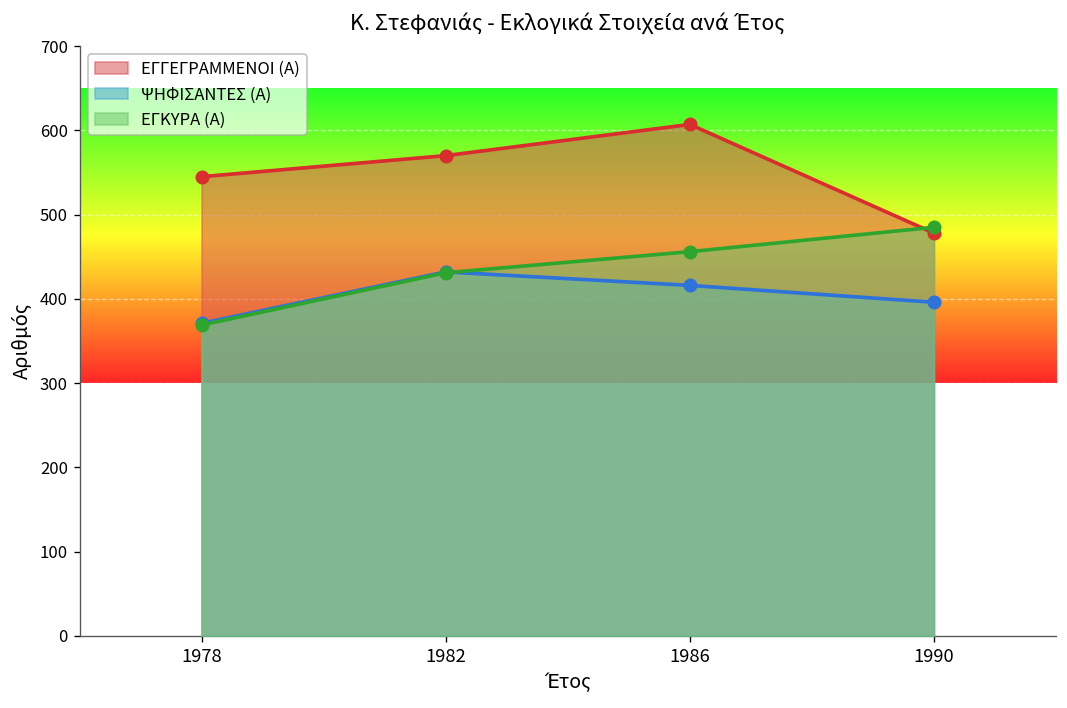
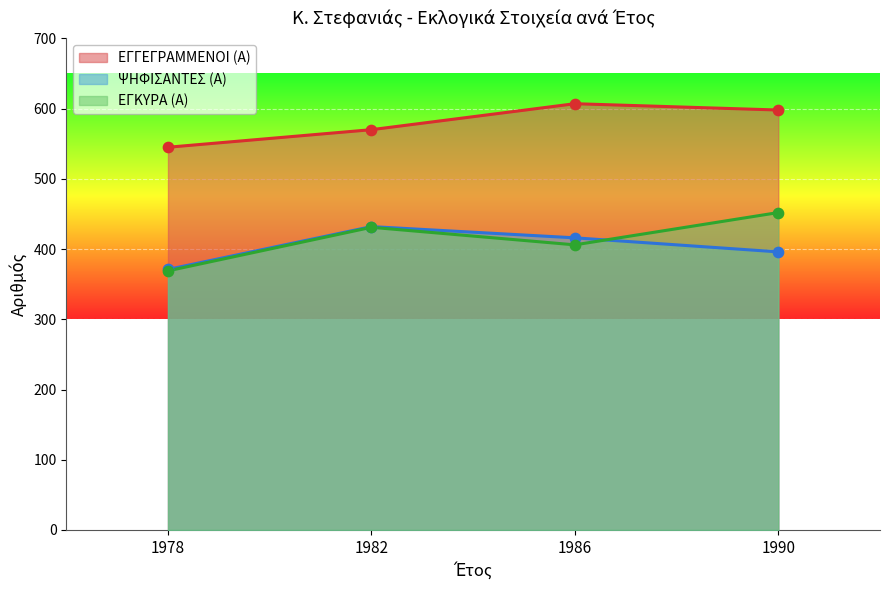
ΕΓΚΥΡΑ (Α), 1986: 460 -> 410
ΕΓΓΕΓΡΑΜΜΕΝΟΙ (Α), 1990: 480 -> 600
ΕΓΚΥΡΑ (Α), 1990: 490 -> 450
